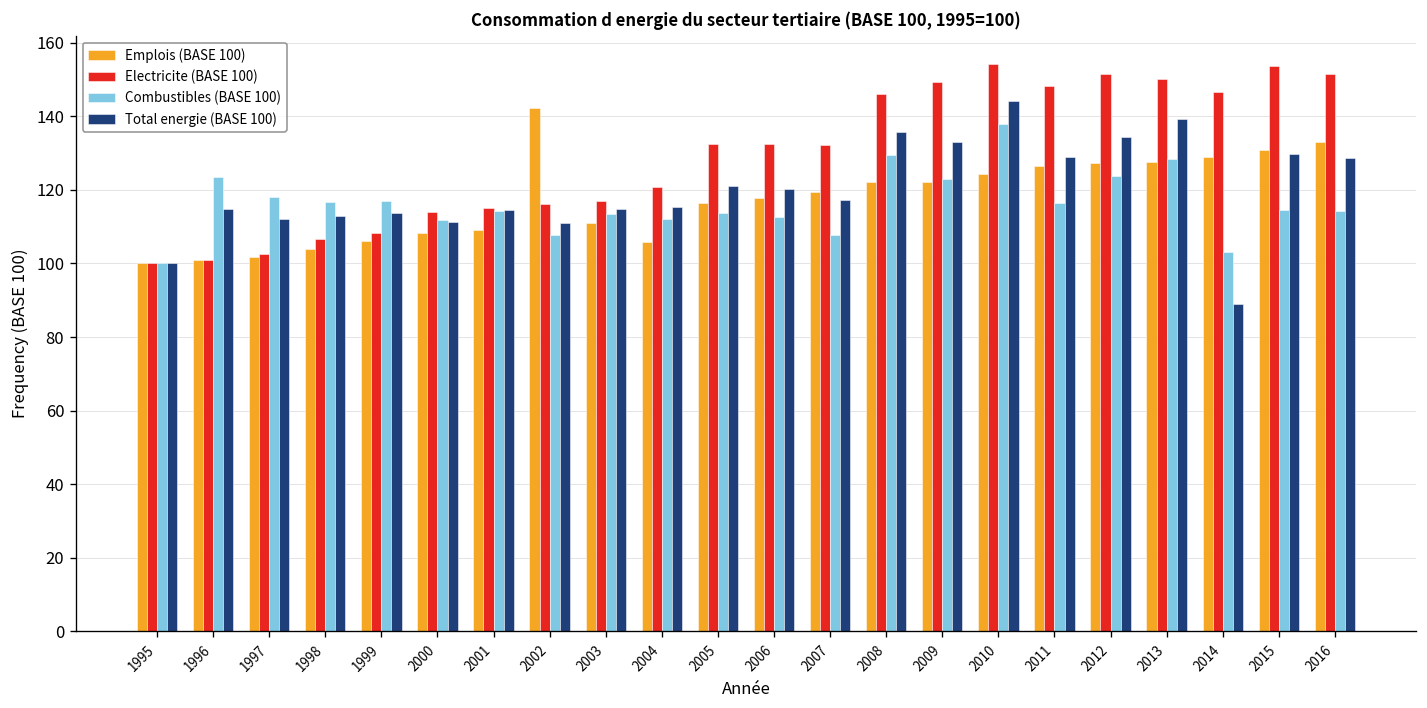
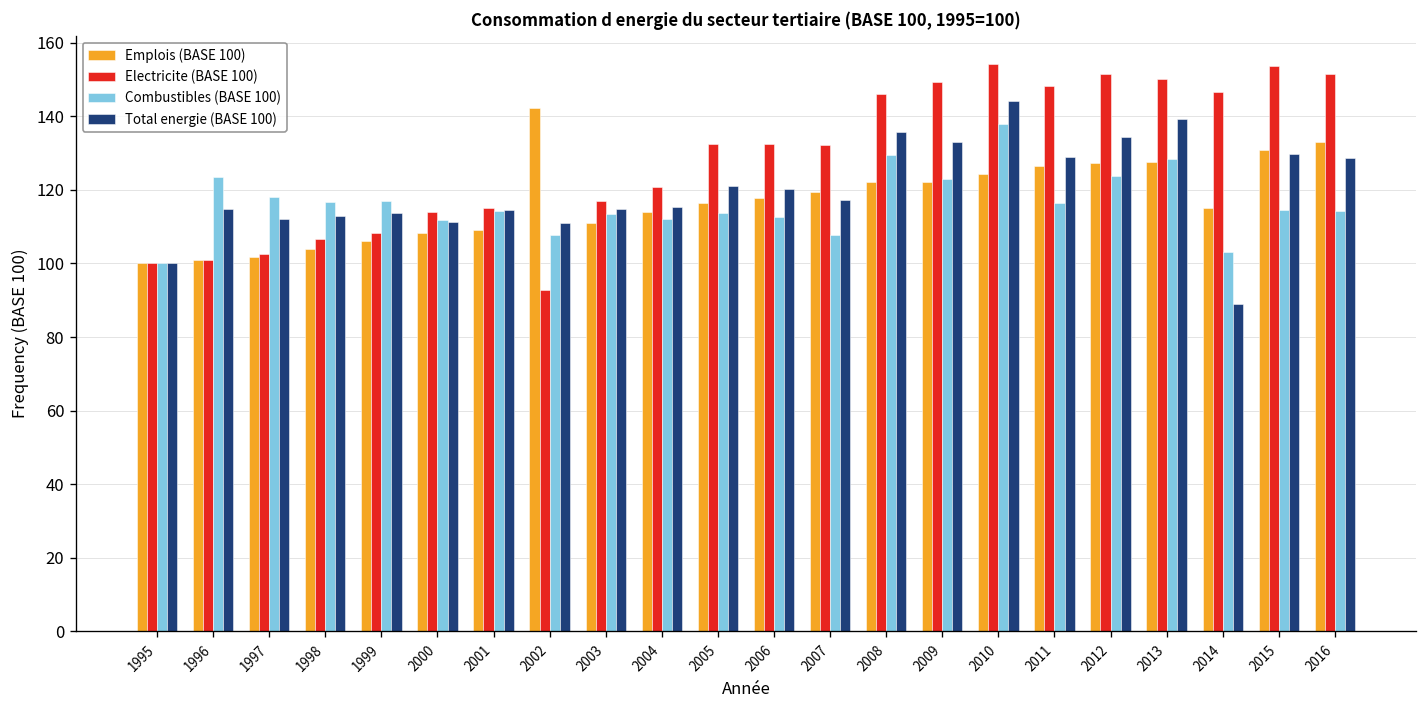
Electricite (BASE 100), 2002: 116 -> 93
Emplois (BASE 100), 2004: 106 -> 114
Emplois (BASE 100), 2014: 129 -> 115
